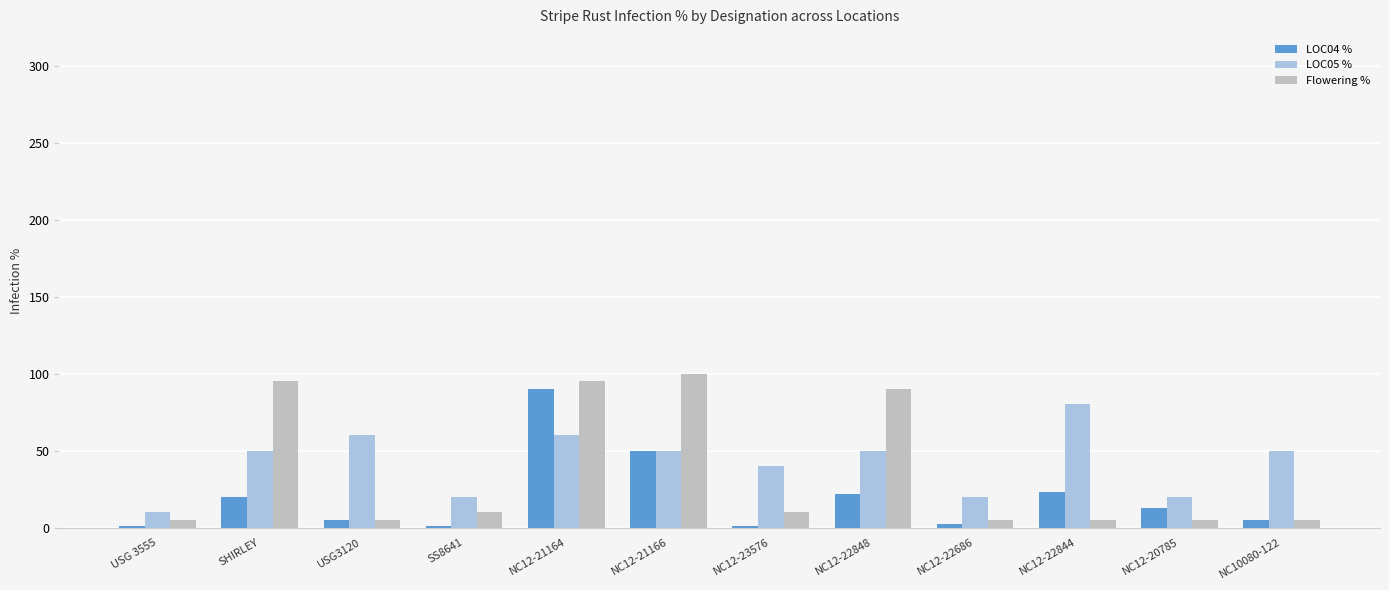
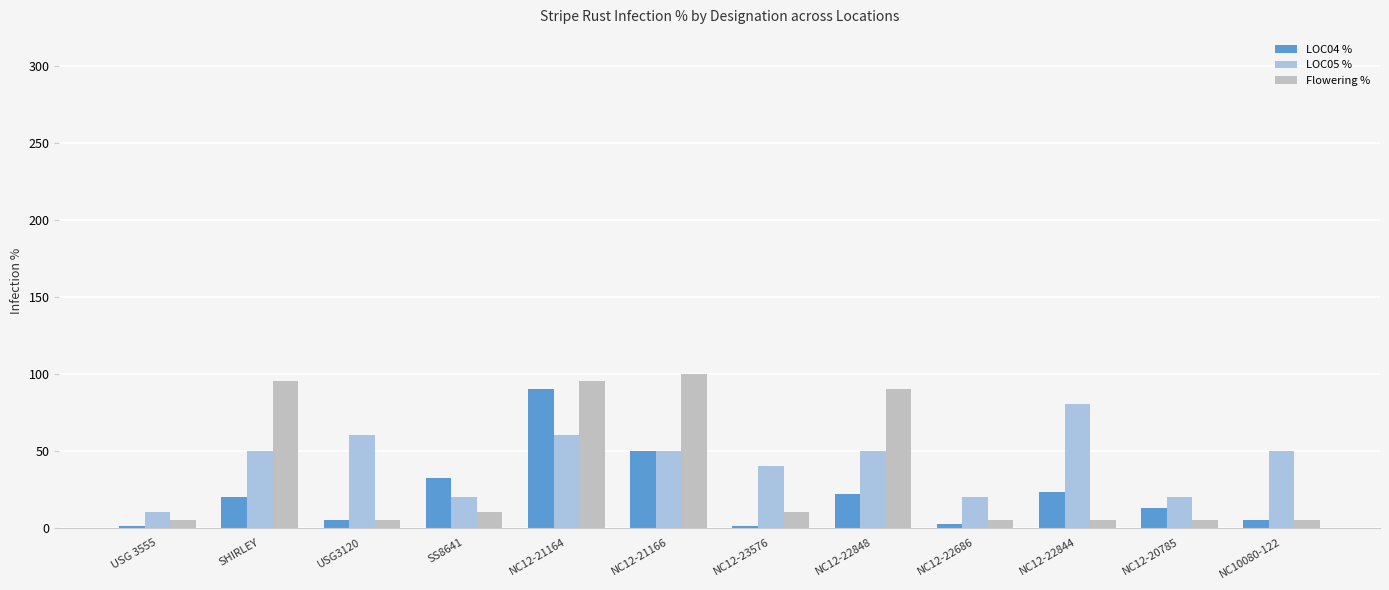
LOC04 %, SS8641: 1 -> 32
